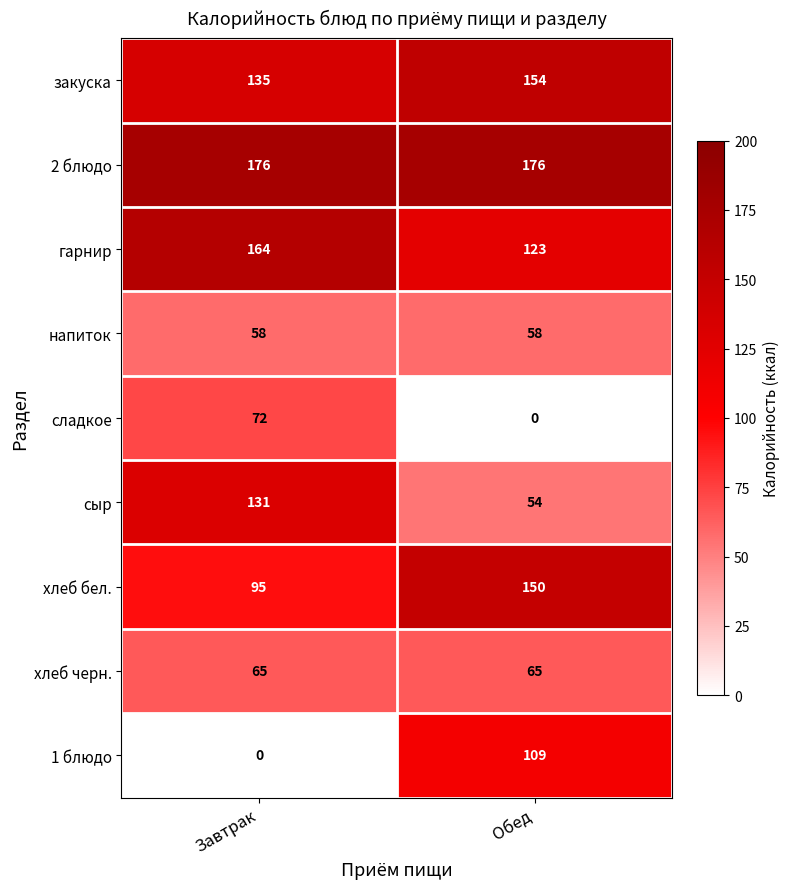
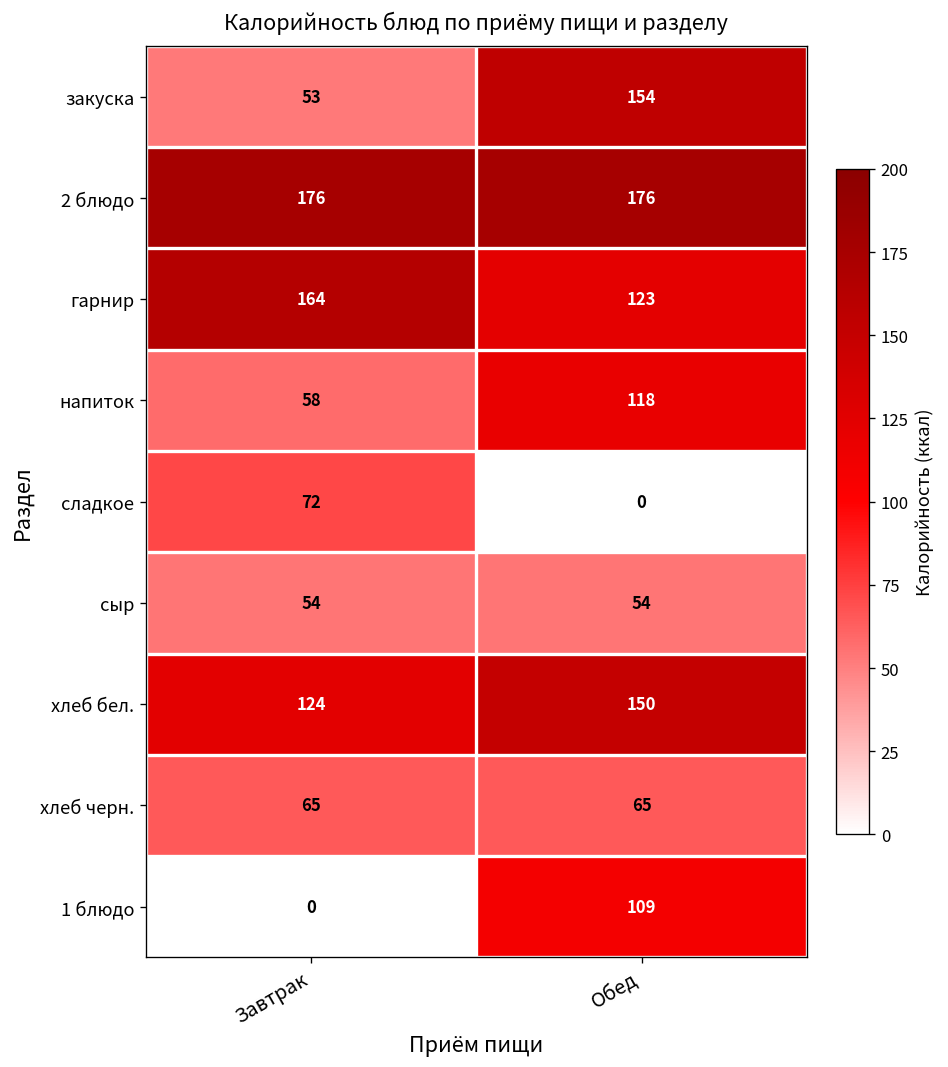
закуска, Завтрак: 135 -> 53
напиток, Обед: 58 -> 118
сыр, Завтрак: 131 -> 54
хлеб бел., Завтрак: 95 -> 124
